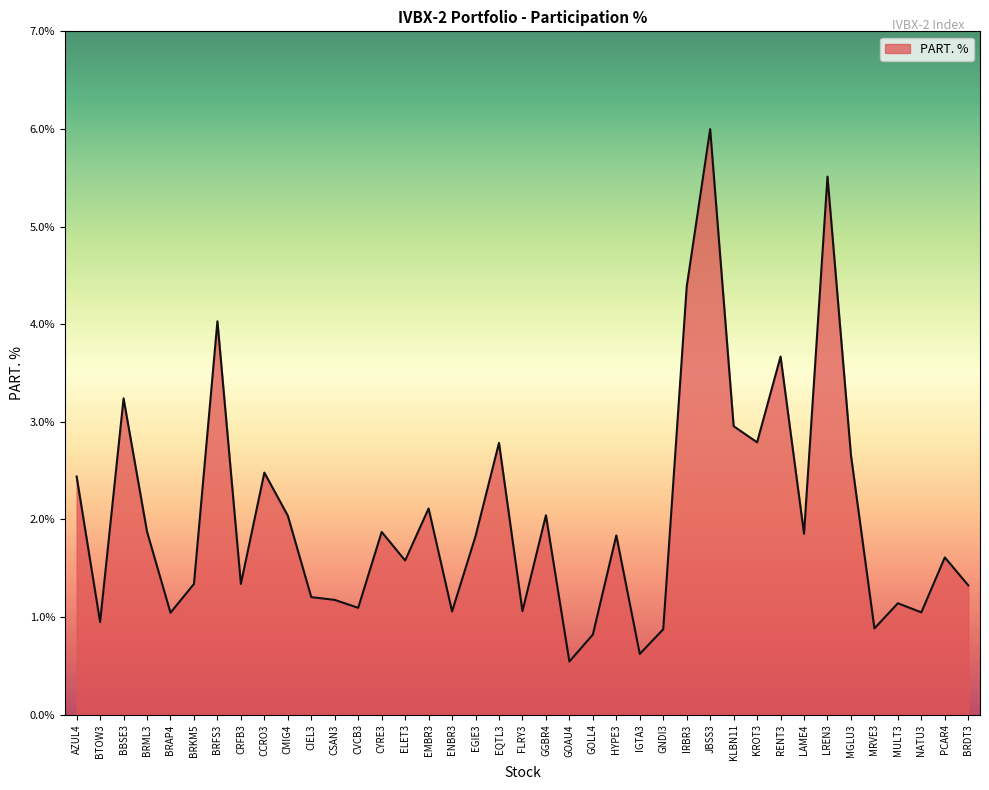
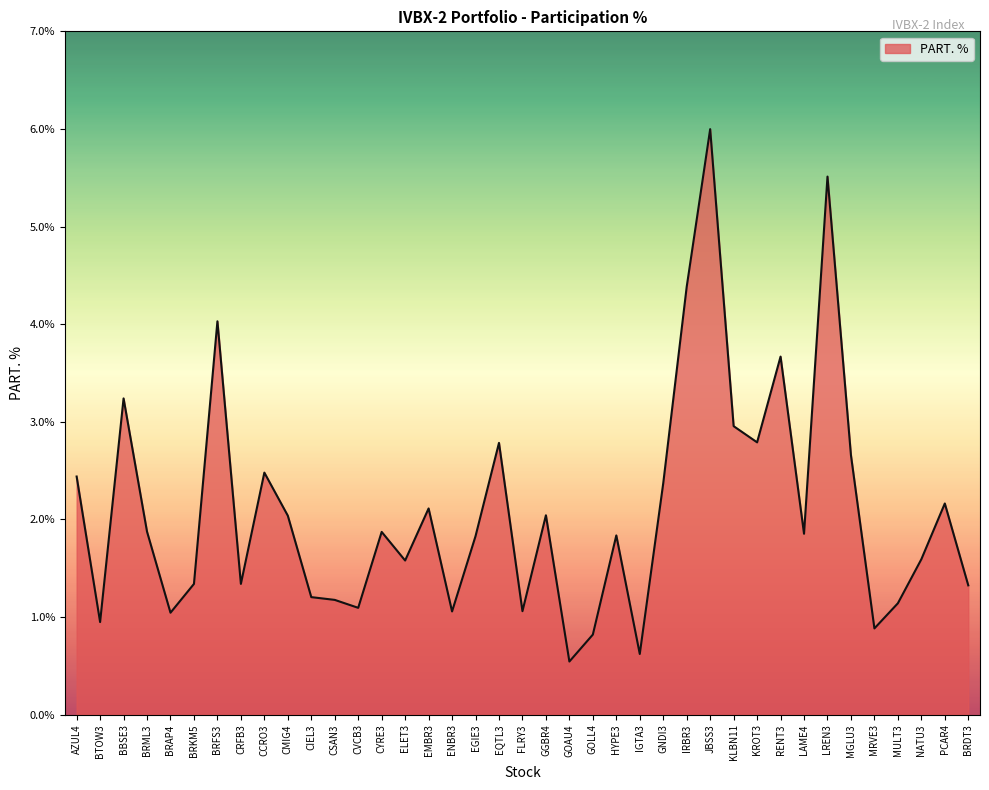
GNDI3: 0.9% -> 2.4%
NATU3: 1.0% -> 1.6%
PCAR4: 1.6% -> 2.2%
